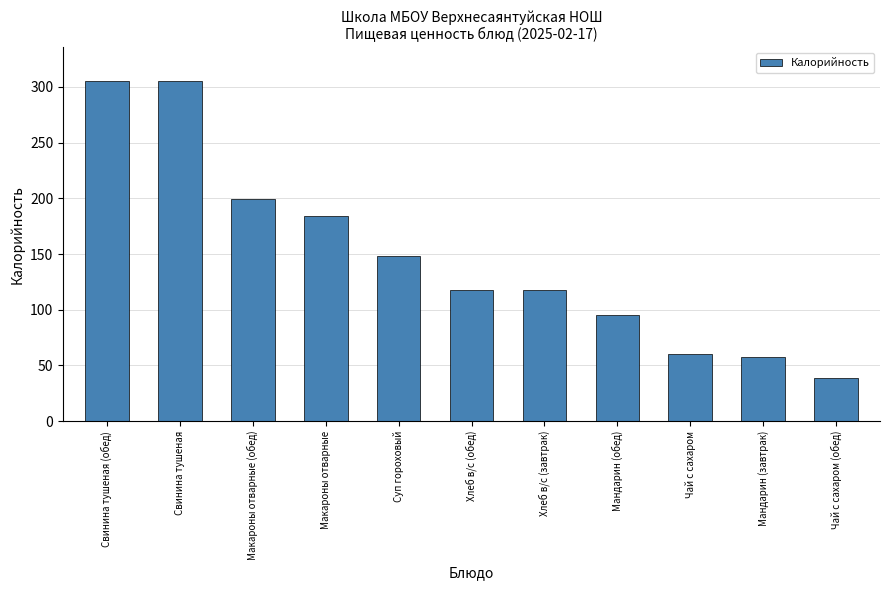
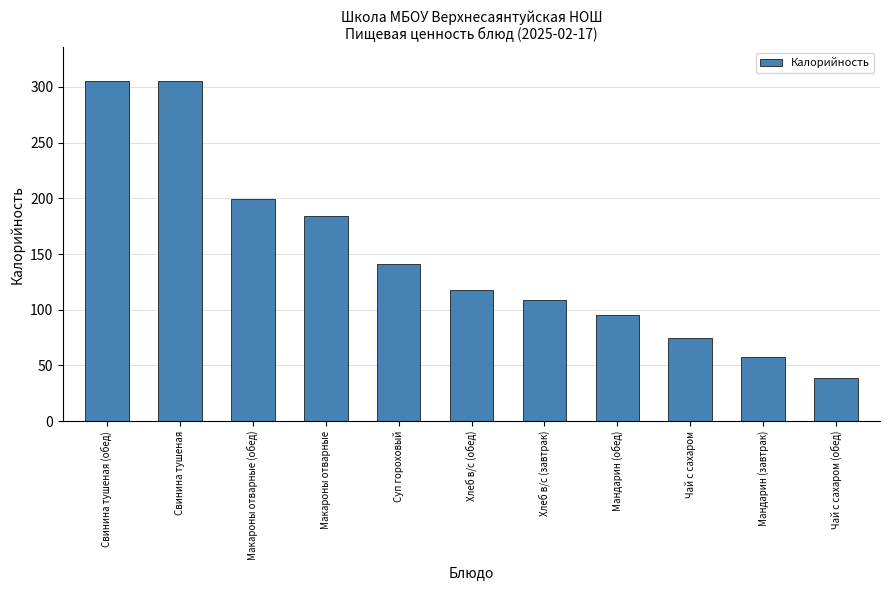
Суп гороховый: 148 -> 141
Хлеб в/с (завтрак): 118 -> 109
Чай с сахаром: 60 -> 75
